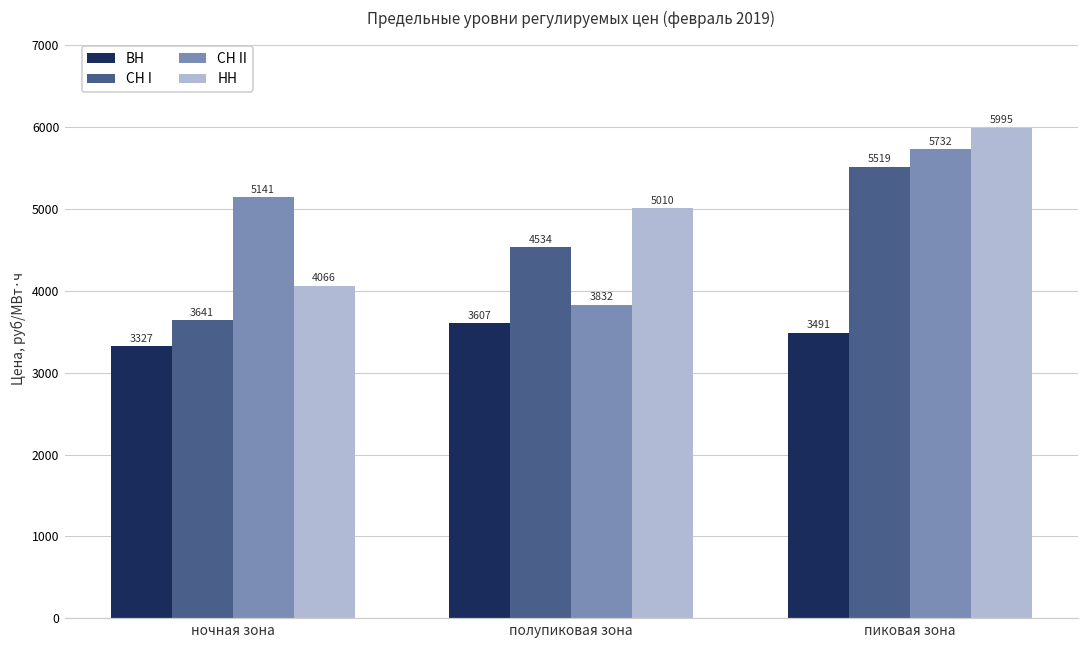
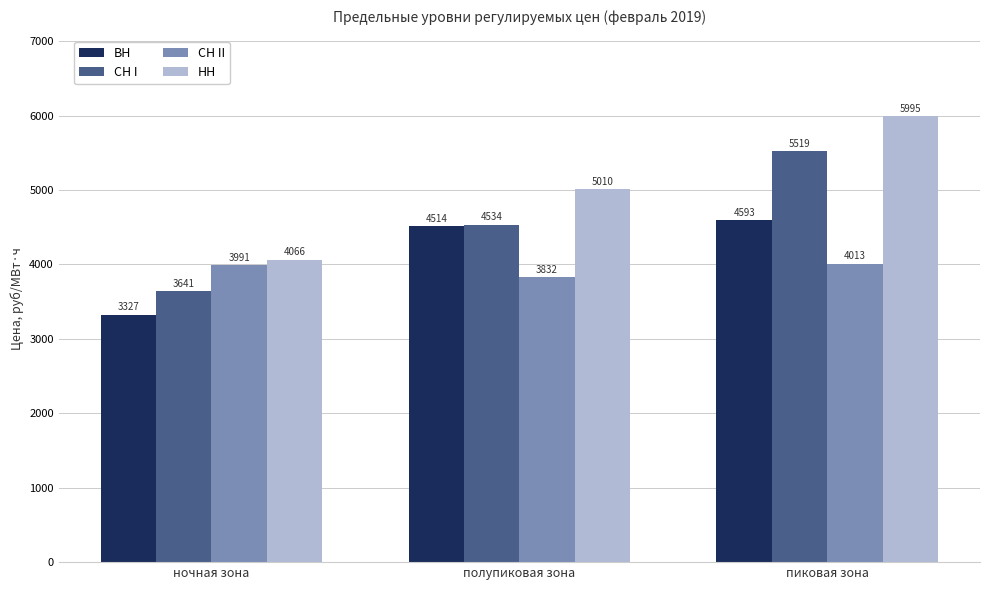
СН II, ночная зона: 5141 -> 3991
ВН, полупиковая зона: 3607 -> 4514
ВН, пиковая зона: 3491 -> 4593
СН II, пиковая зона: 5732 -> 4013
